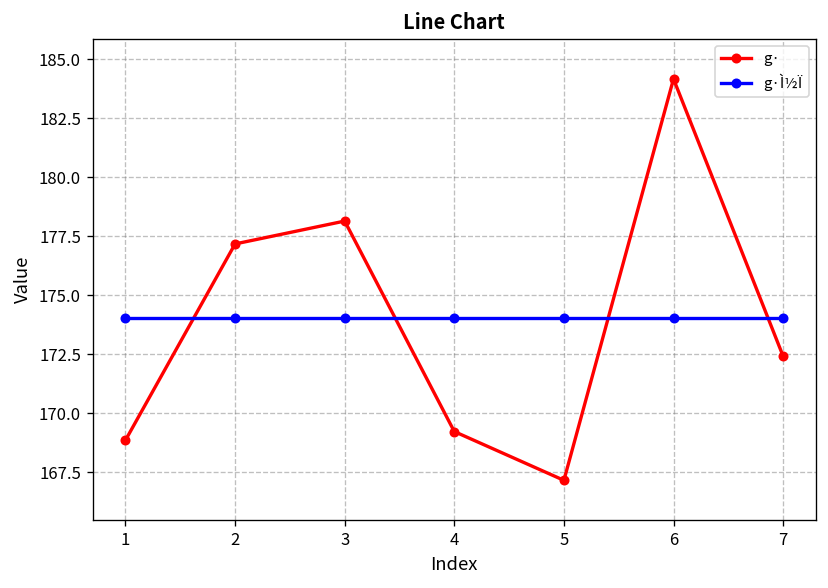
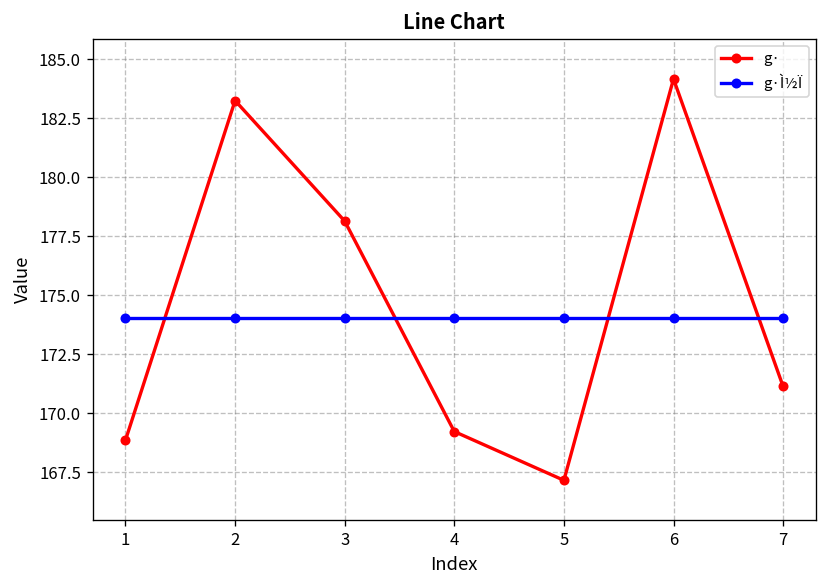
g·, 2: 177.2 -> 183.2
g·, 7: 172.4 -> 171.1
